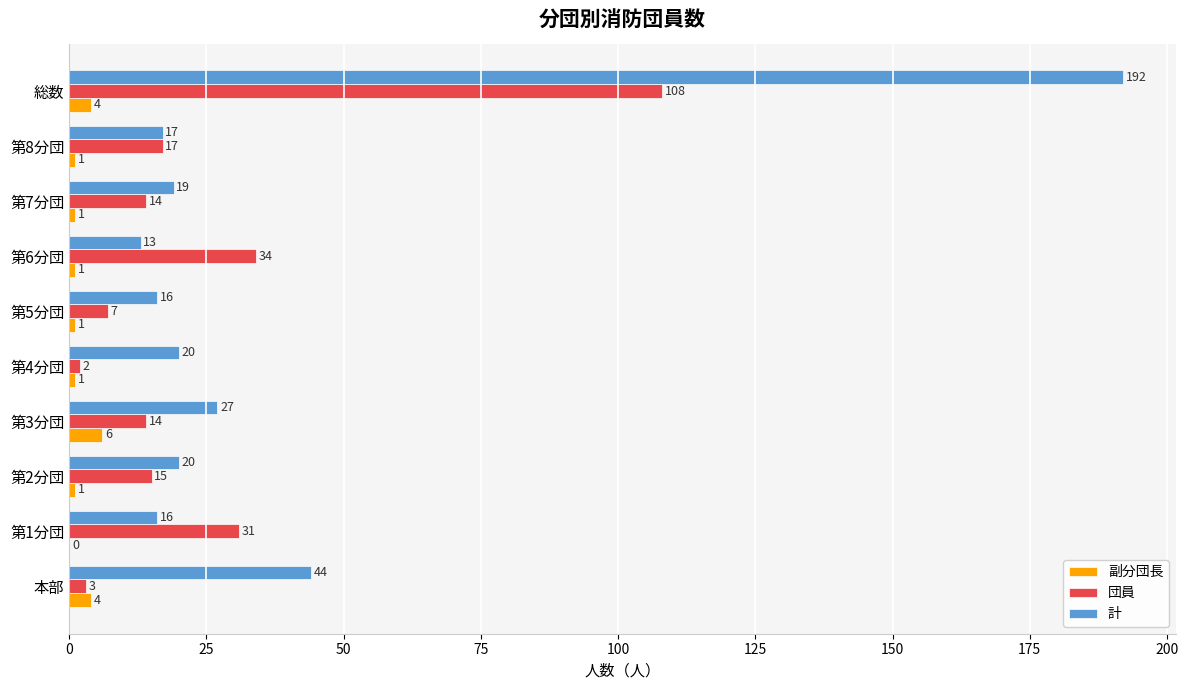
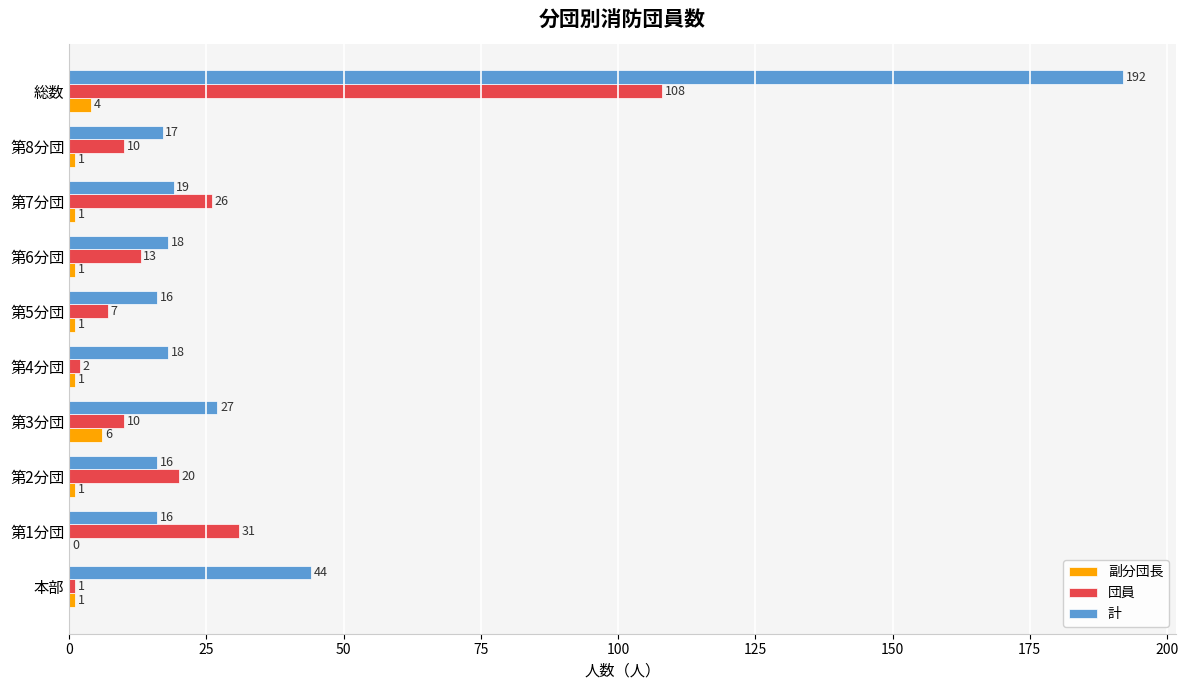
団員, 第8分団: 17 -> 10
団員, 第7分団: 14 -> 26
計, 第6分団: 13 -> 18
団員, 第6分団: 34 -> 13
計, 第4分団: 20 -> 18
団員, 第3分団: 14 -> 10
計, 第2分団: 20 -> 16
団員, 第2分団: 15 -> 20
団員, 本部: 3 -> 1
副分団長, 本部: 4 -> 1
